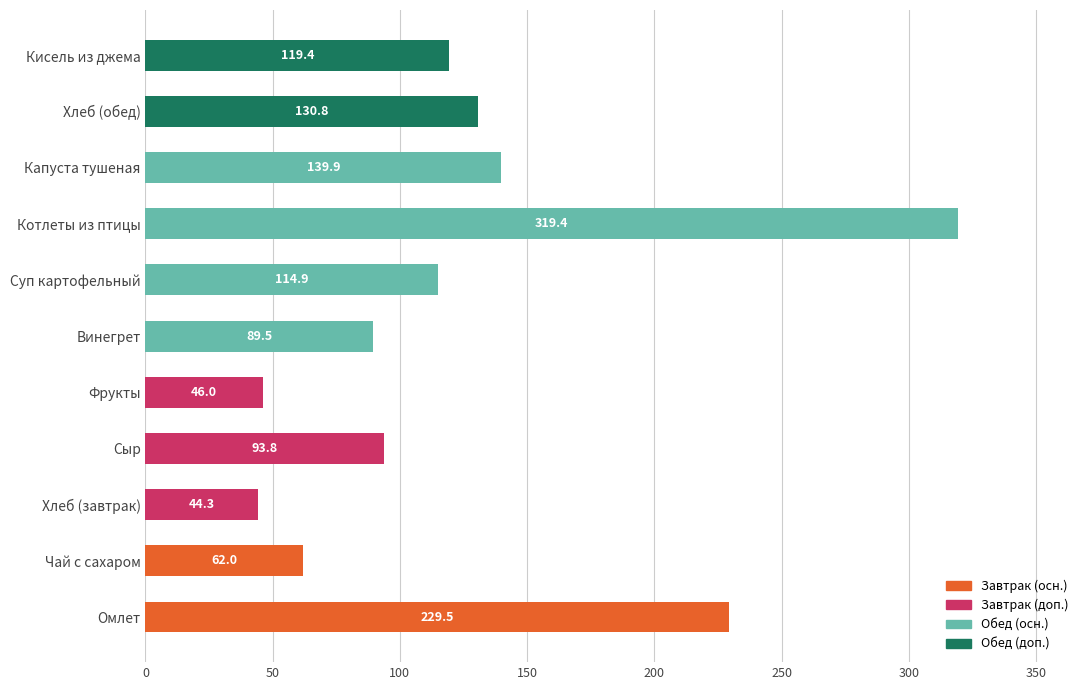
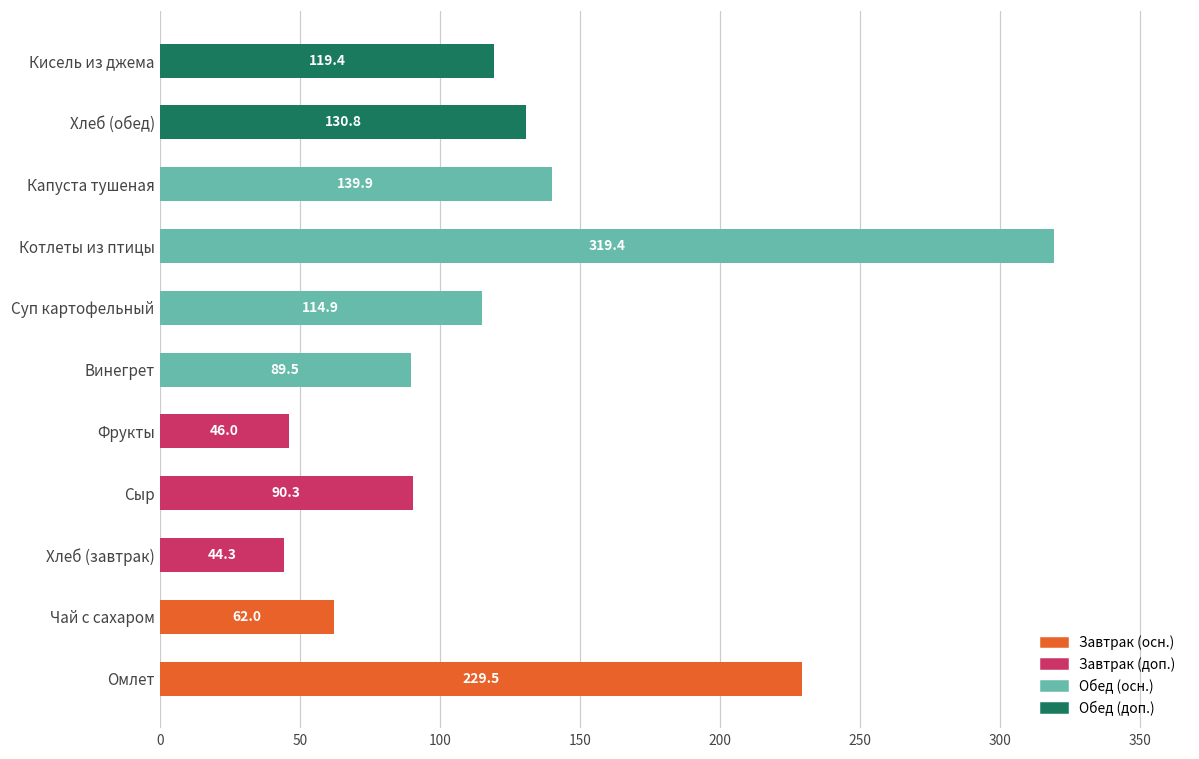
Сыр: 93.8 -> 90.3
